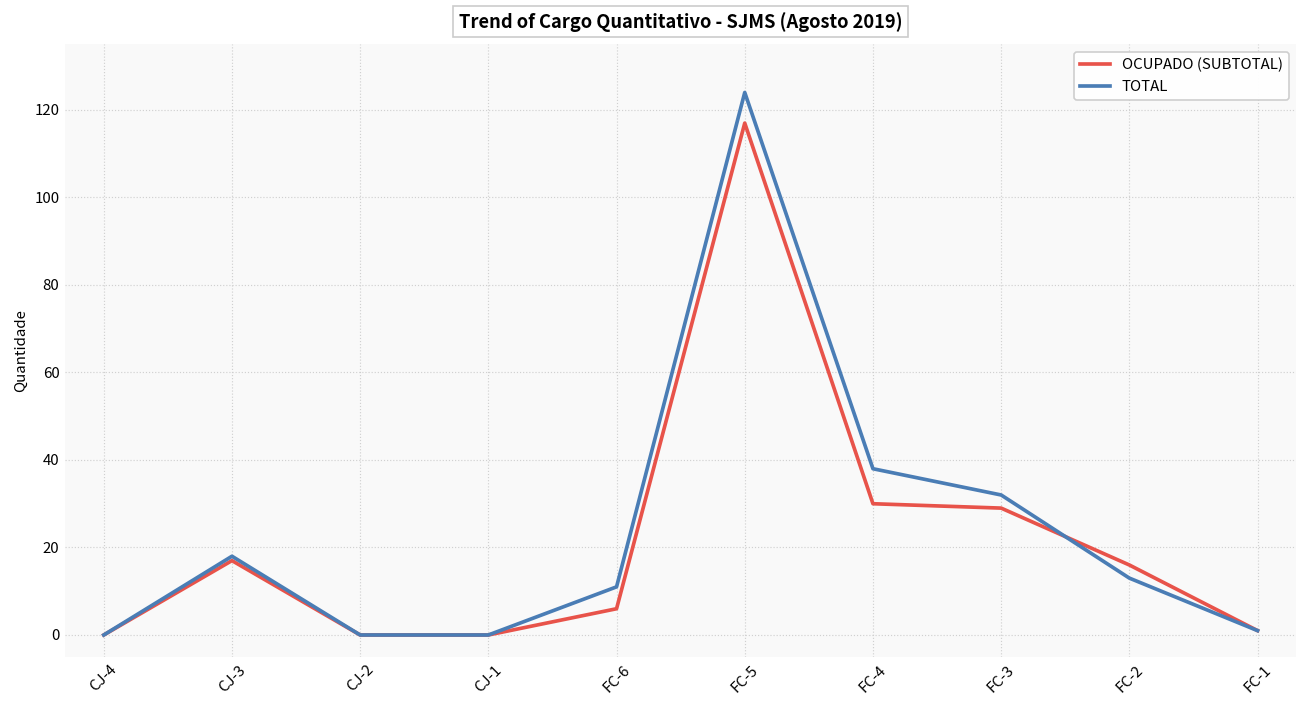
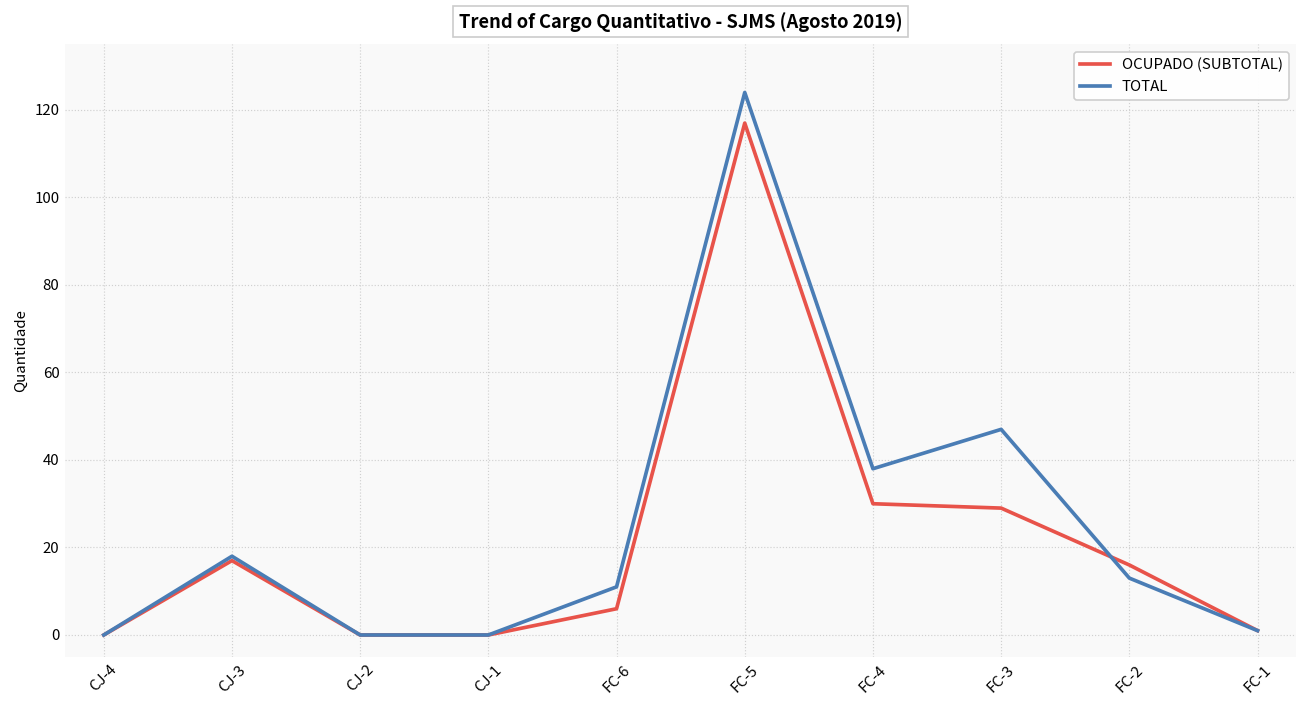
TOTAL, FC-3: 32 -> 47
